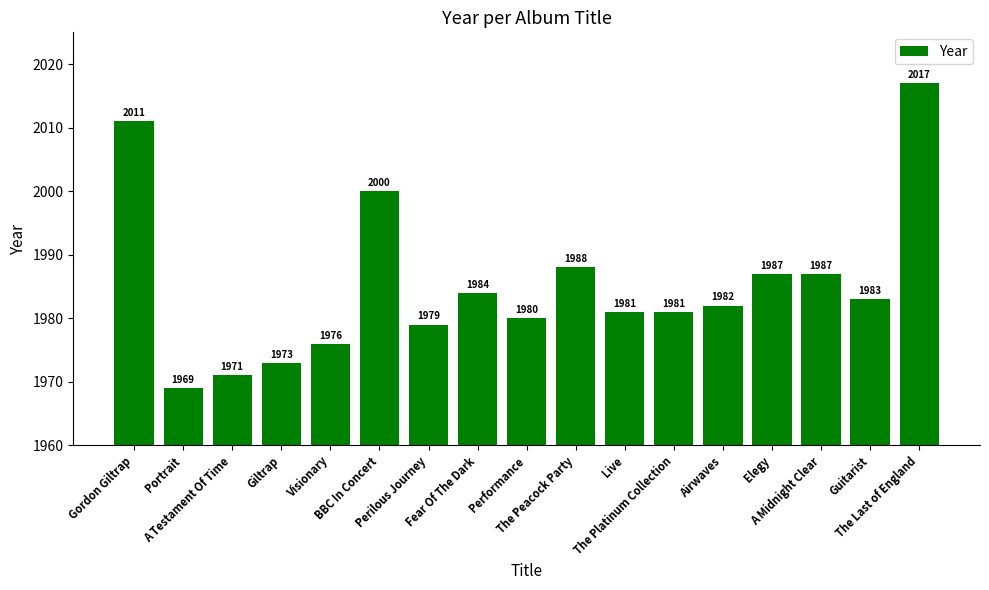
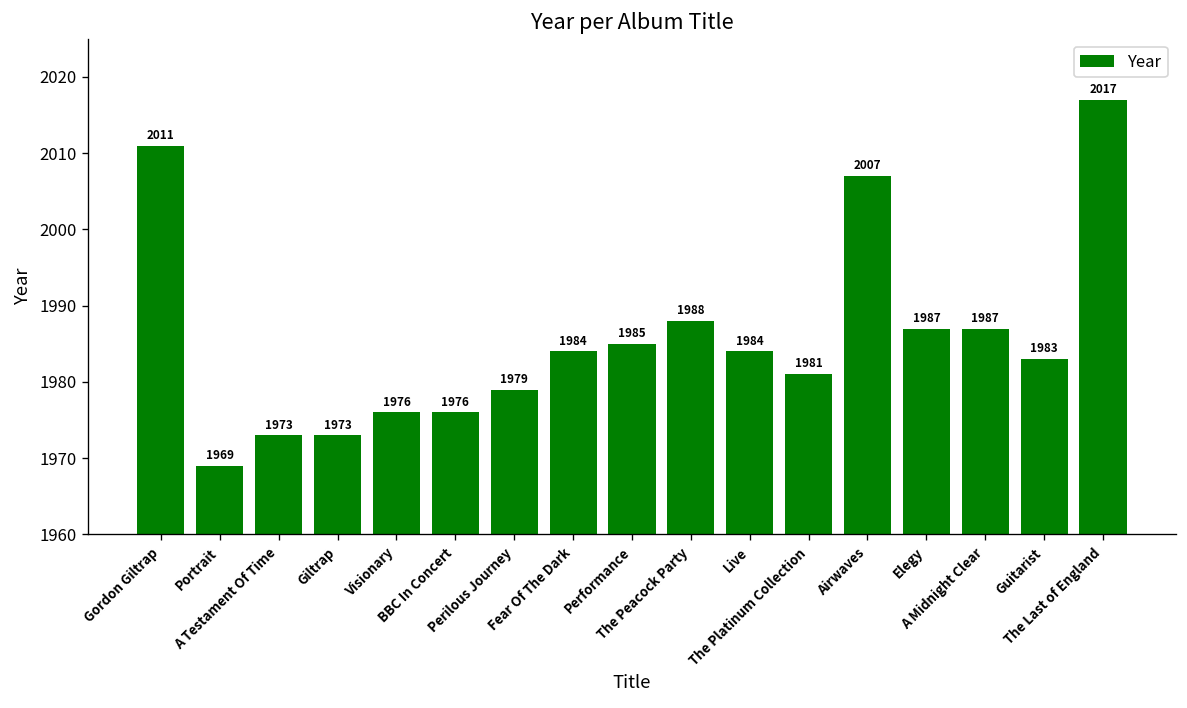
A Testament Of Time: 1971 -> 1973
BBC In Concert: 2000 -> 1976
Performance: 1980 -> 1985
Live: 1981 -> 1984
Airwaves: 1982 -> 2007
